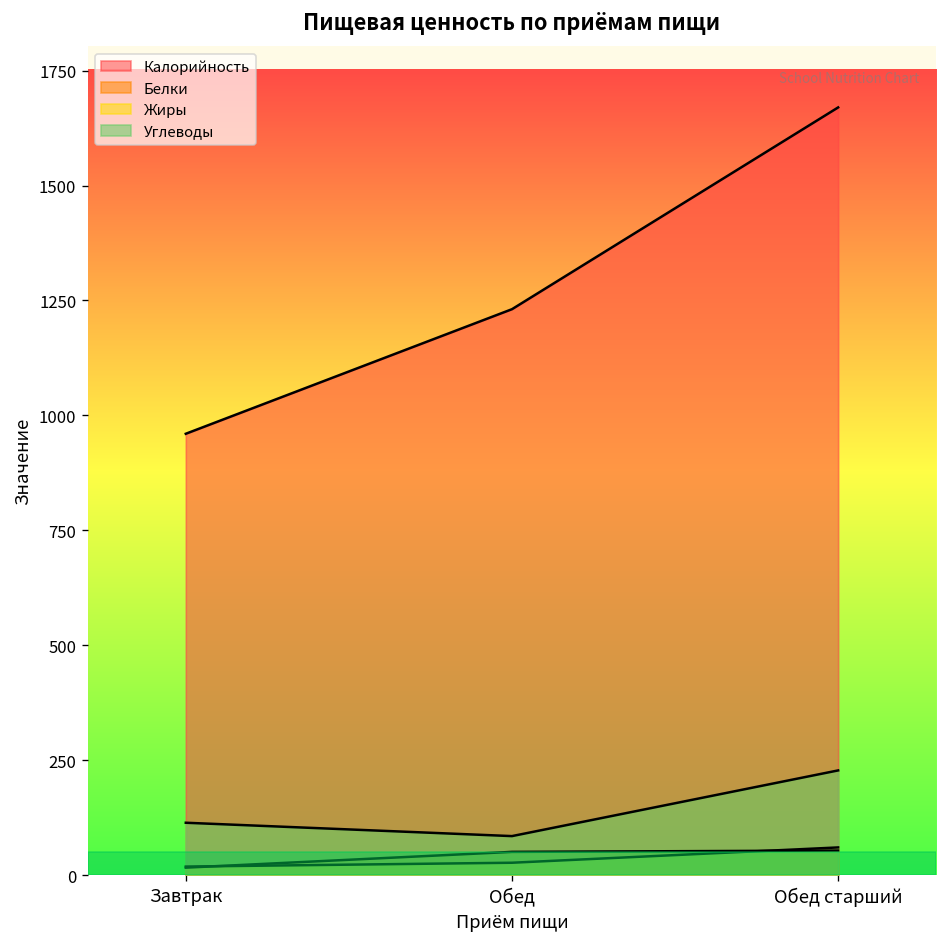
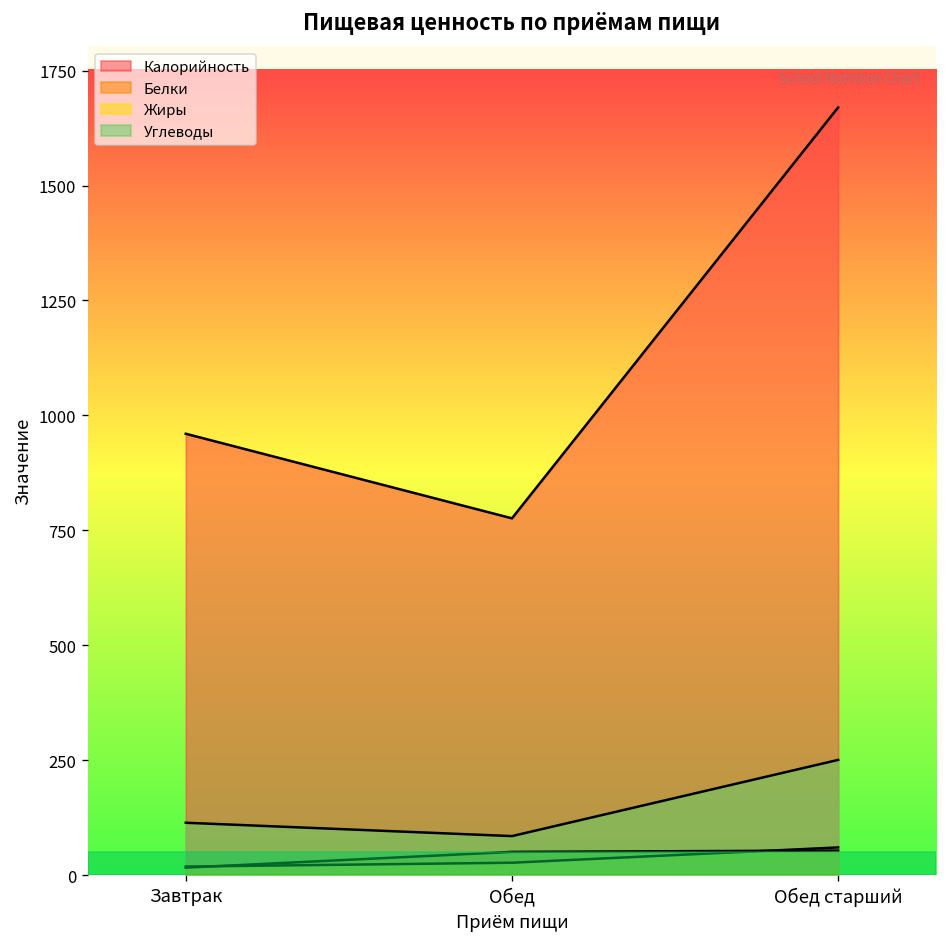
Калорийность, Обед: 1230 -> 780
Углеводы, Обед старший: 230 -> 250
